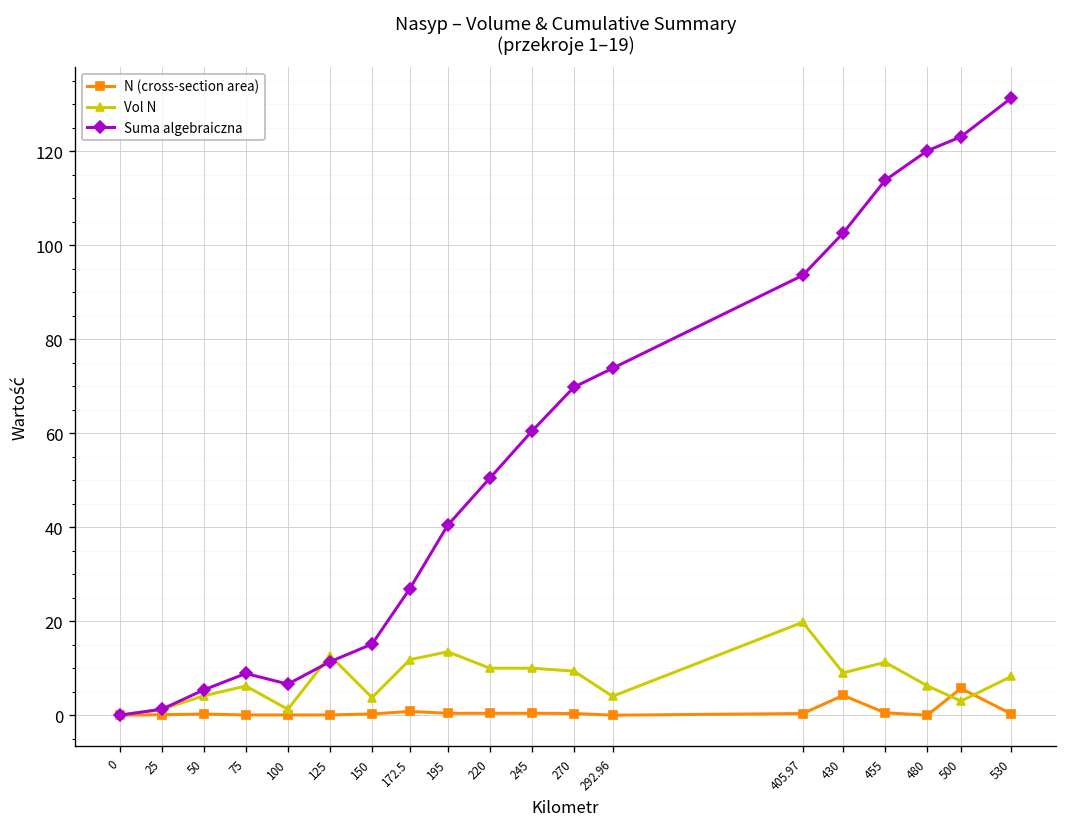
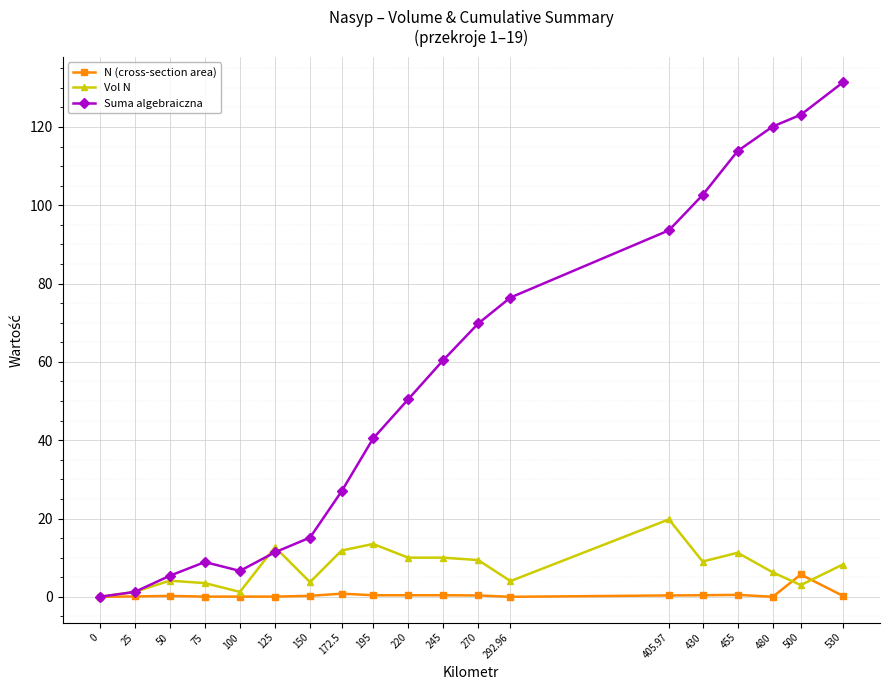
Vol N, 75: 6 -> 4
Suma algebraiczna, 292.96: 74 -> 76
N (cross-section area), 430: 4 -> 0
